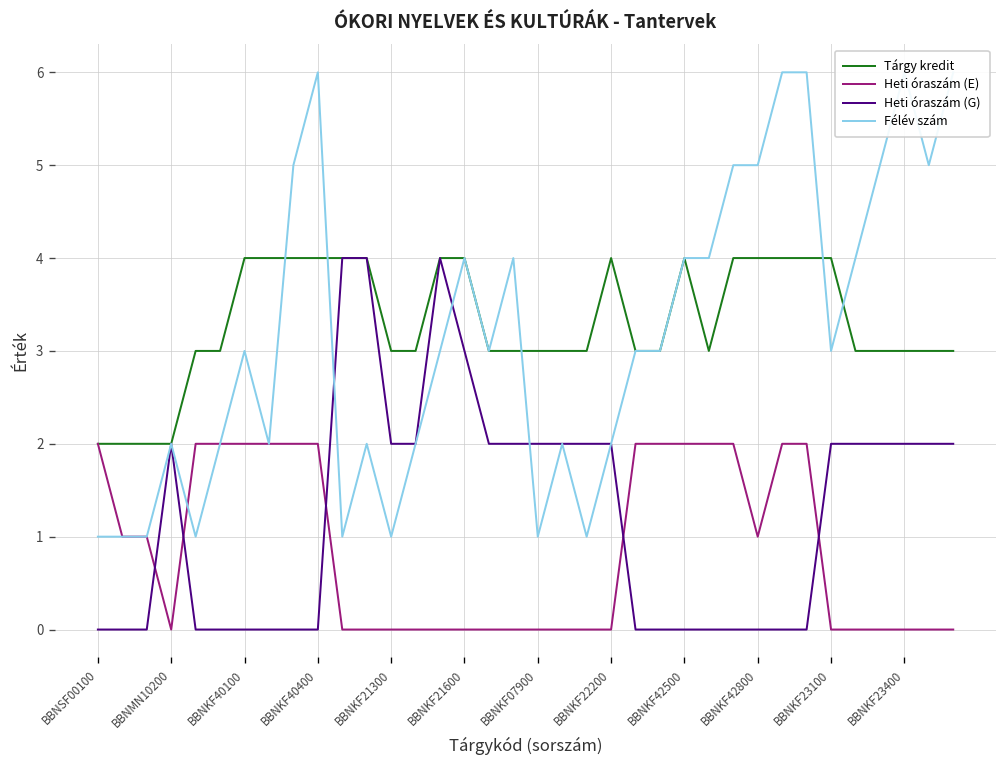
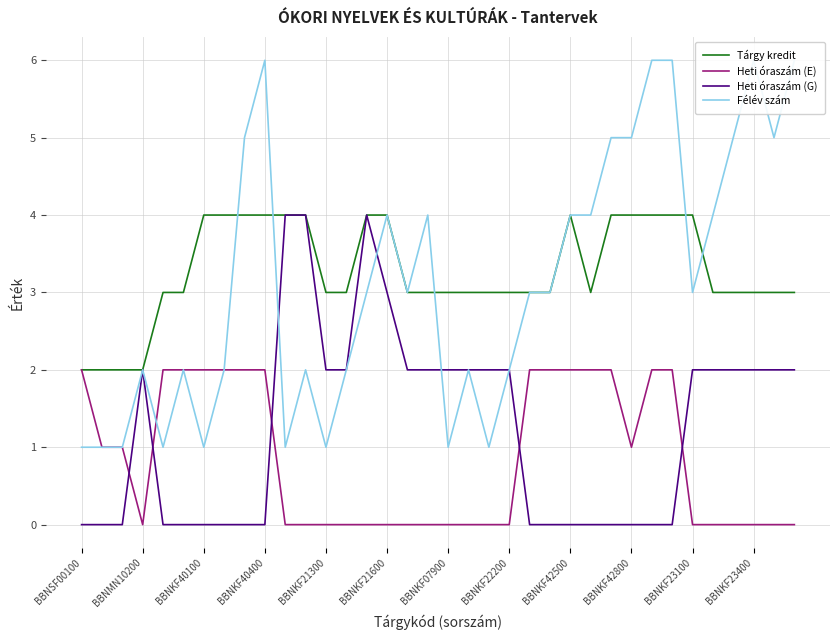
Félév szám, BBNKF40100: 3 -> 1
Tárgy kredit, BBNKF22200: 4 -> 3
